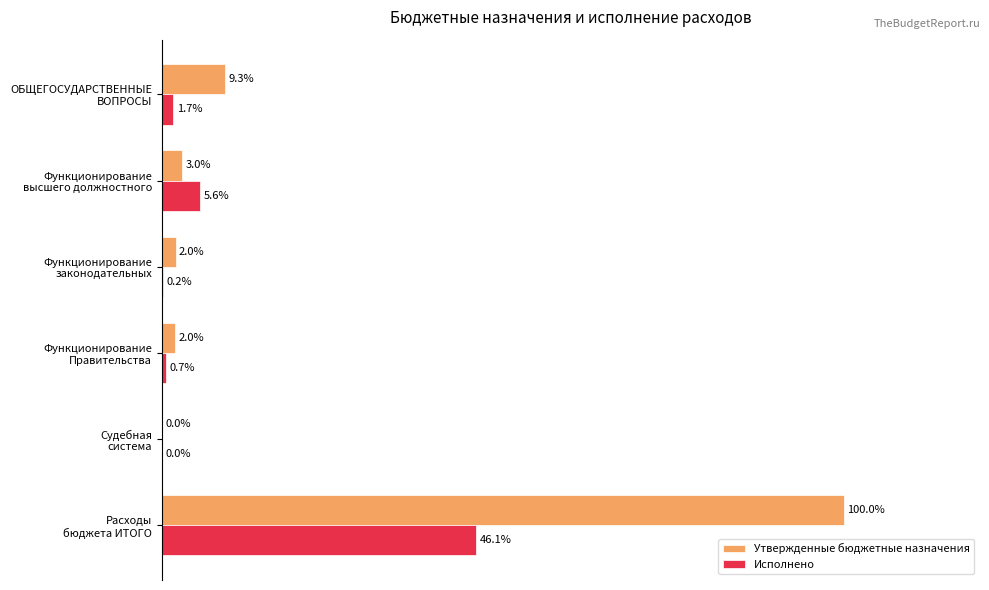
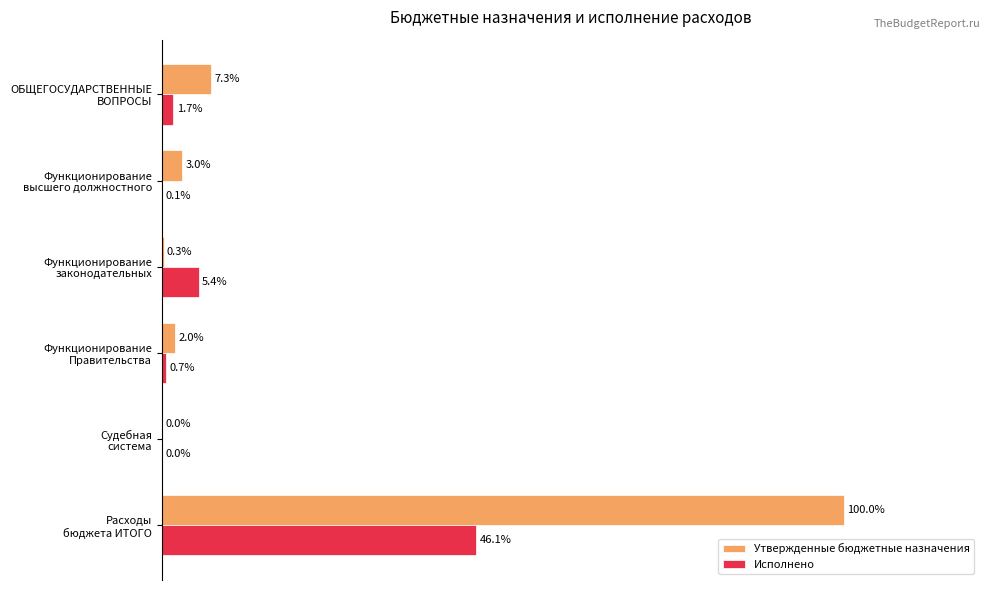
Утвержденные бюджетные назначения, ОБЩЕГОСУДАРСТВЕННЫЕ ВОПРОСЫ: 9.3% -> 7.3%
Исполнено, Функционирование высшего должностного: 5.6% -> 0.1%
Утвержденные бюджетные назначения, Функционирование законодательных: 2.0% -> 0.3%
Исполнено, Функционирование законодательных: 0.2% -> 5.4%
